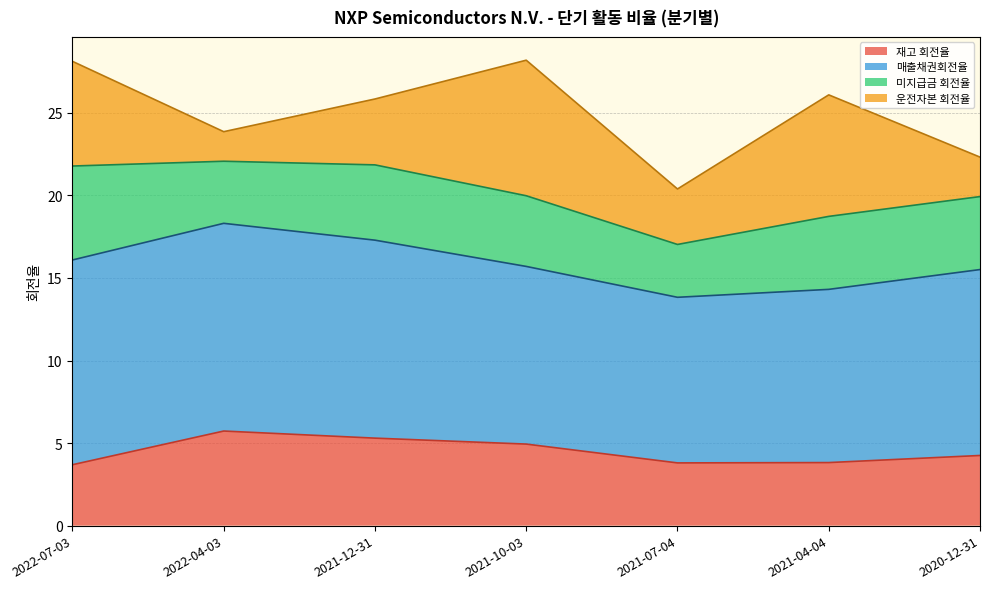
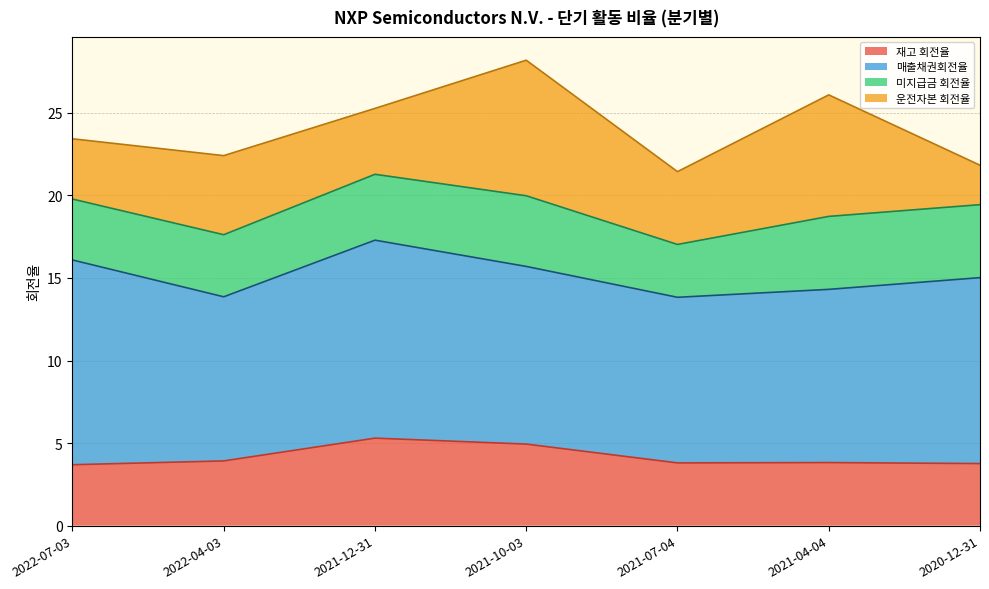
미지급금 회전율, 2022-07-03: 5.7 -> 3.7
운전자본 회전율, 2022-07-03: 6.3 -> 3.6
재고 회전율, 2022-04-03: 5.7 -> 3.9
매출채권회전율, 2022-04-03: 12.6 -> 9.9
운전자본 회전율, 2022-04-03: 1.8 -> 4.8
미지급금 회전율, 2021-12-31: 4.6 -> 4.0
운전자본 회전율, 2021-07-04: 3.4 -> 4.4
재고 회전율, 2020-12-31: 4.3 -> 3.8
